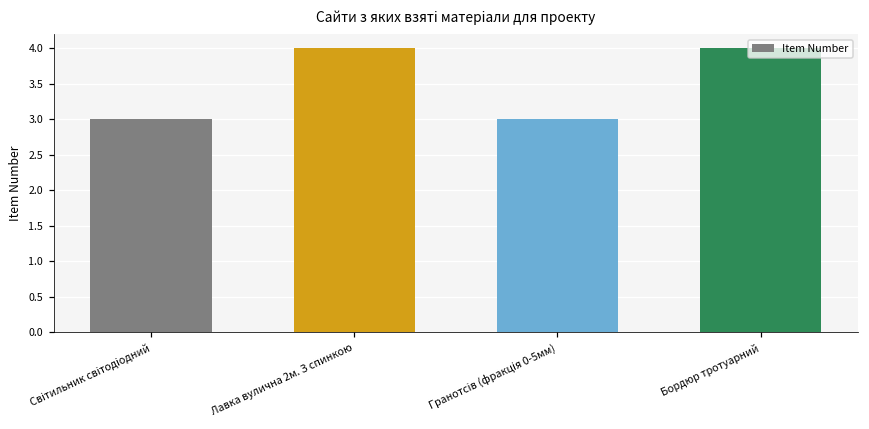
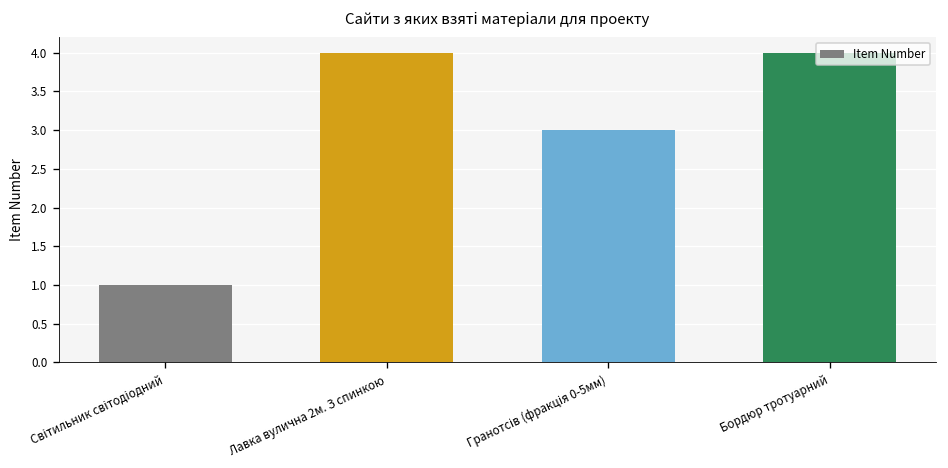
Світильник світодіодний: 3 -> 1
